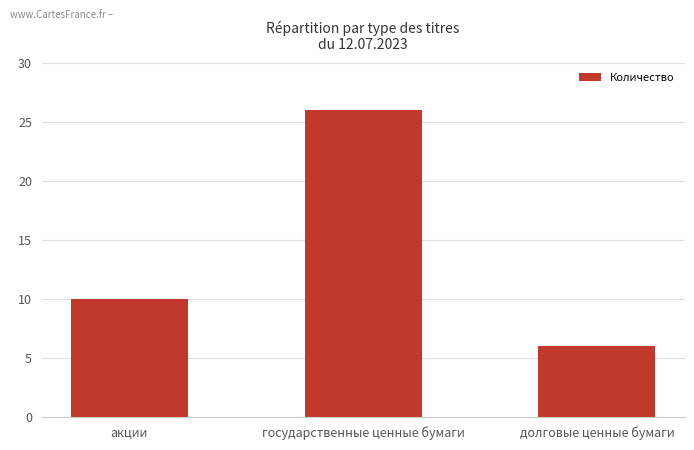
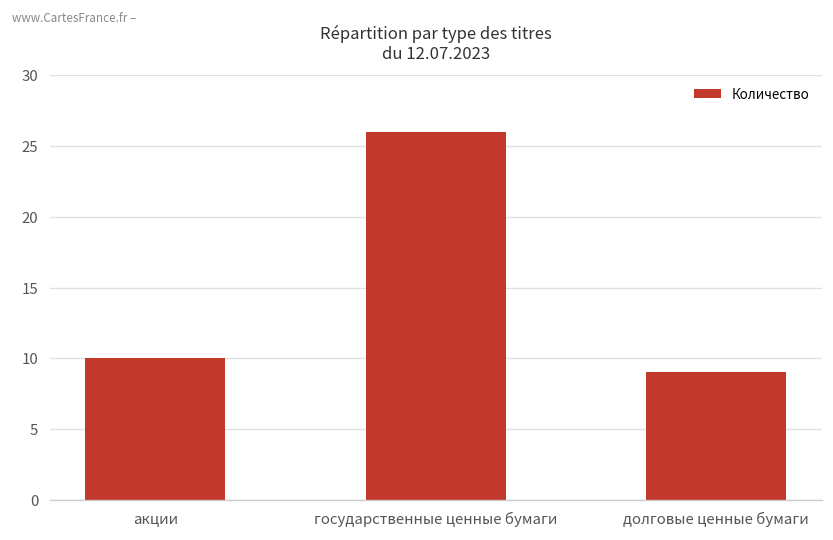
долговые ценные бумаги: 6 -> 9
